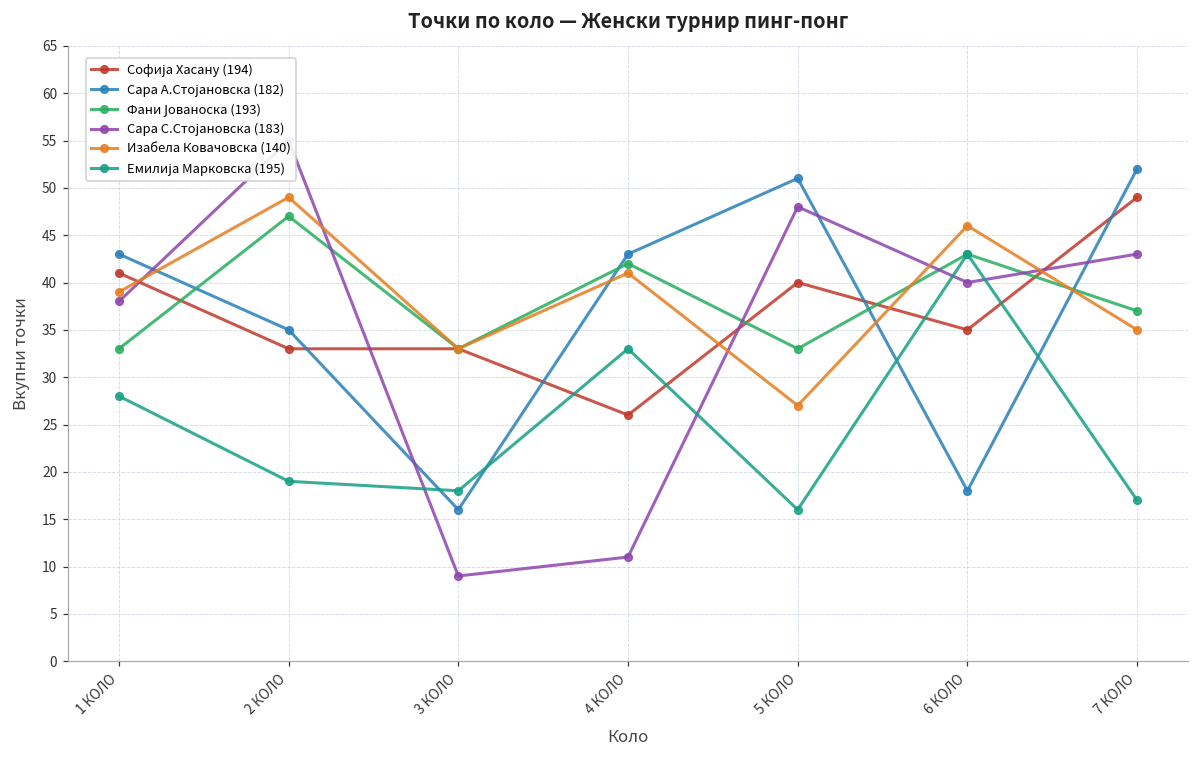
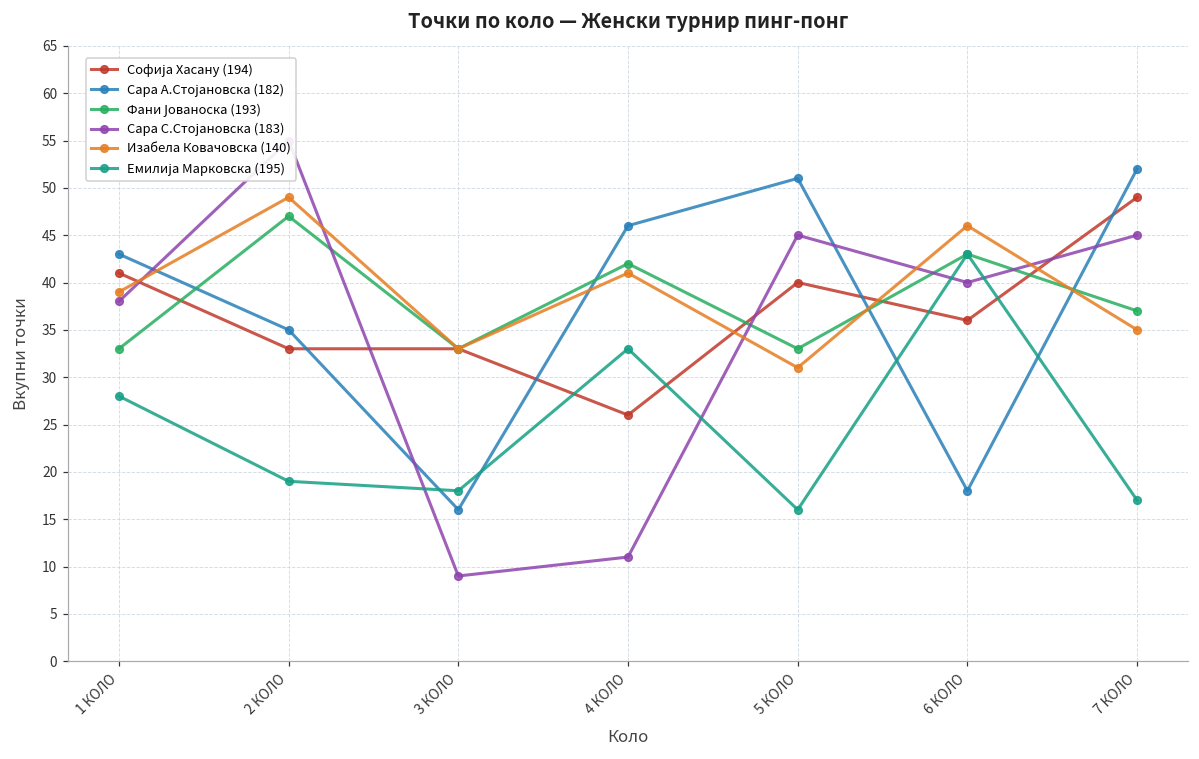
Сара А.Стојановска (182), 4 КОЛО: 43 -> 46
Сара С.Стојановска (183), 5 КОЛО: 48 -> 45
Изабела Ковачовска (140), 5 КОЛО: 27 -> 31
Софија Хасану (194), 6 КОЛО: 35 -> 36
Сара С.Стојановска (183), 7 КОЛО: 43 -> 45
